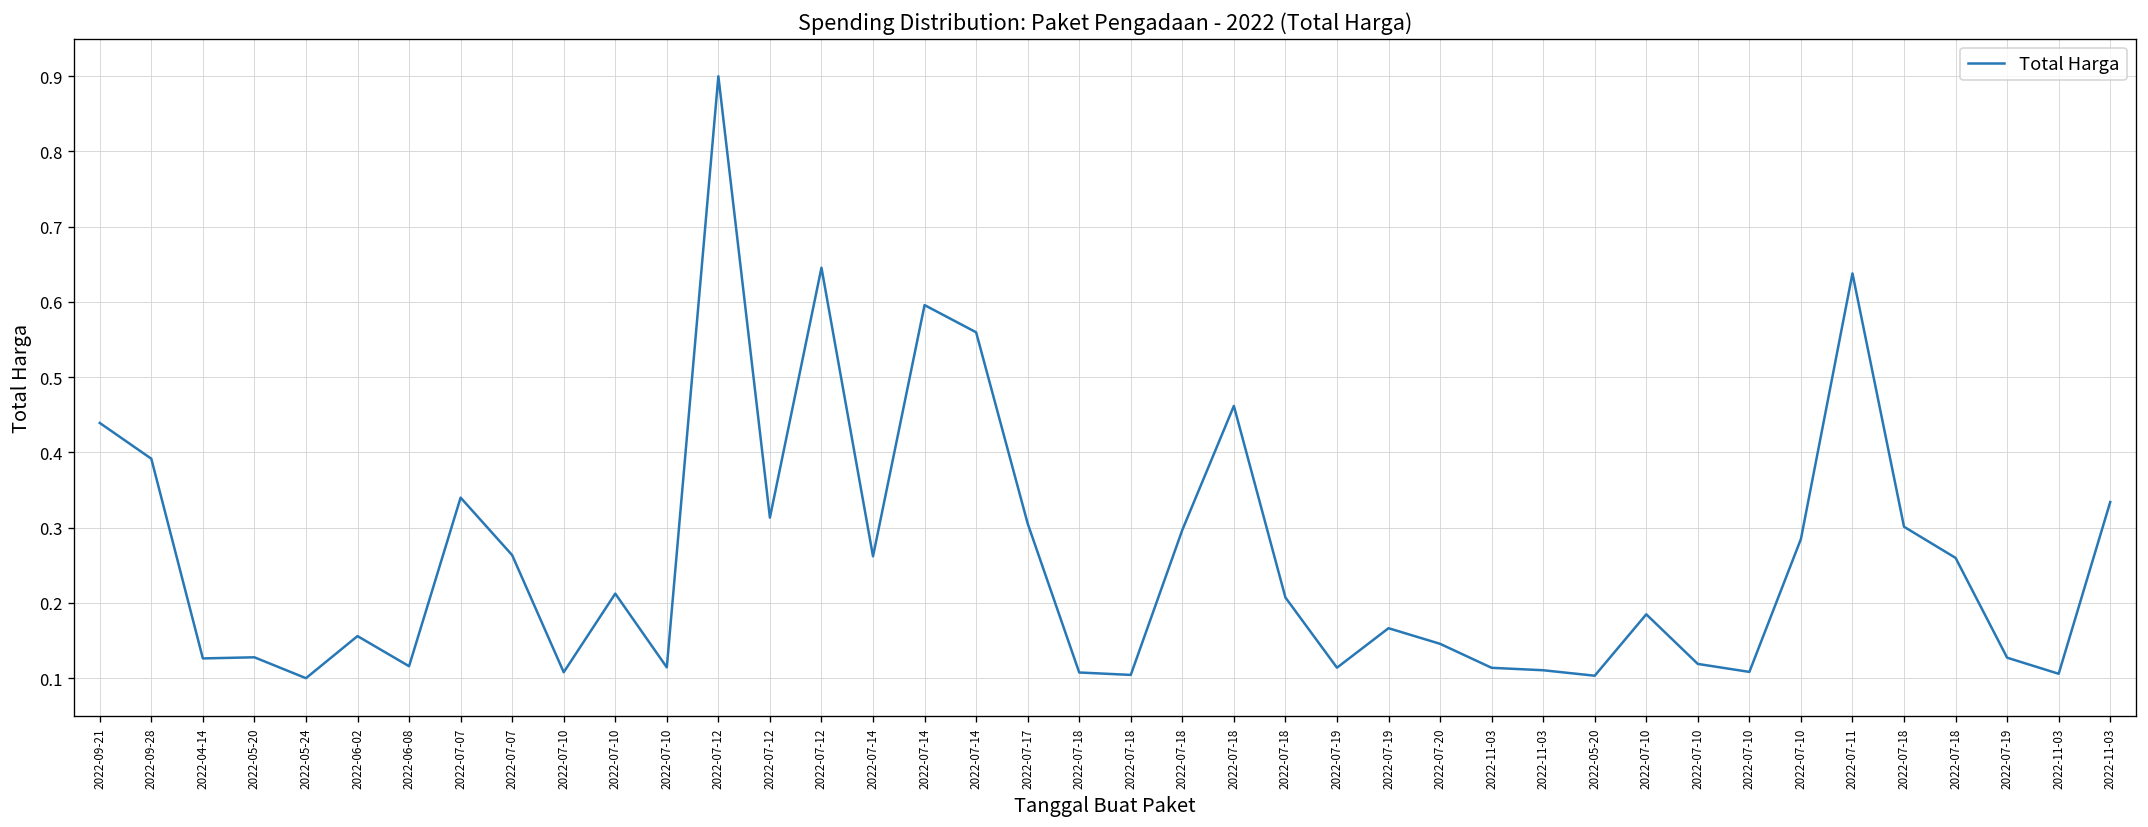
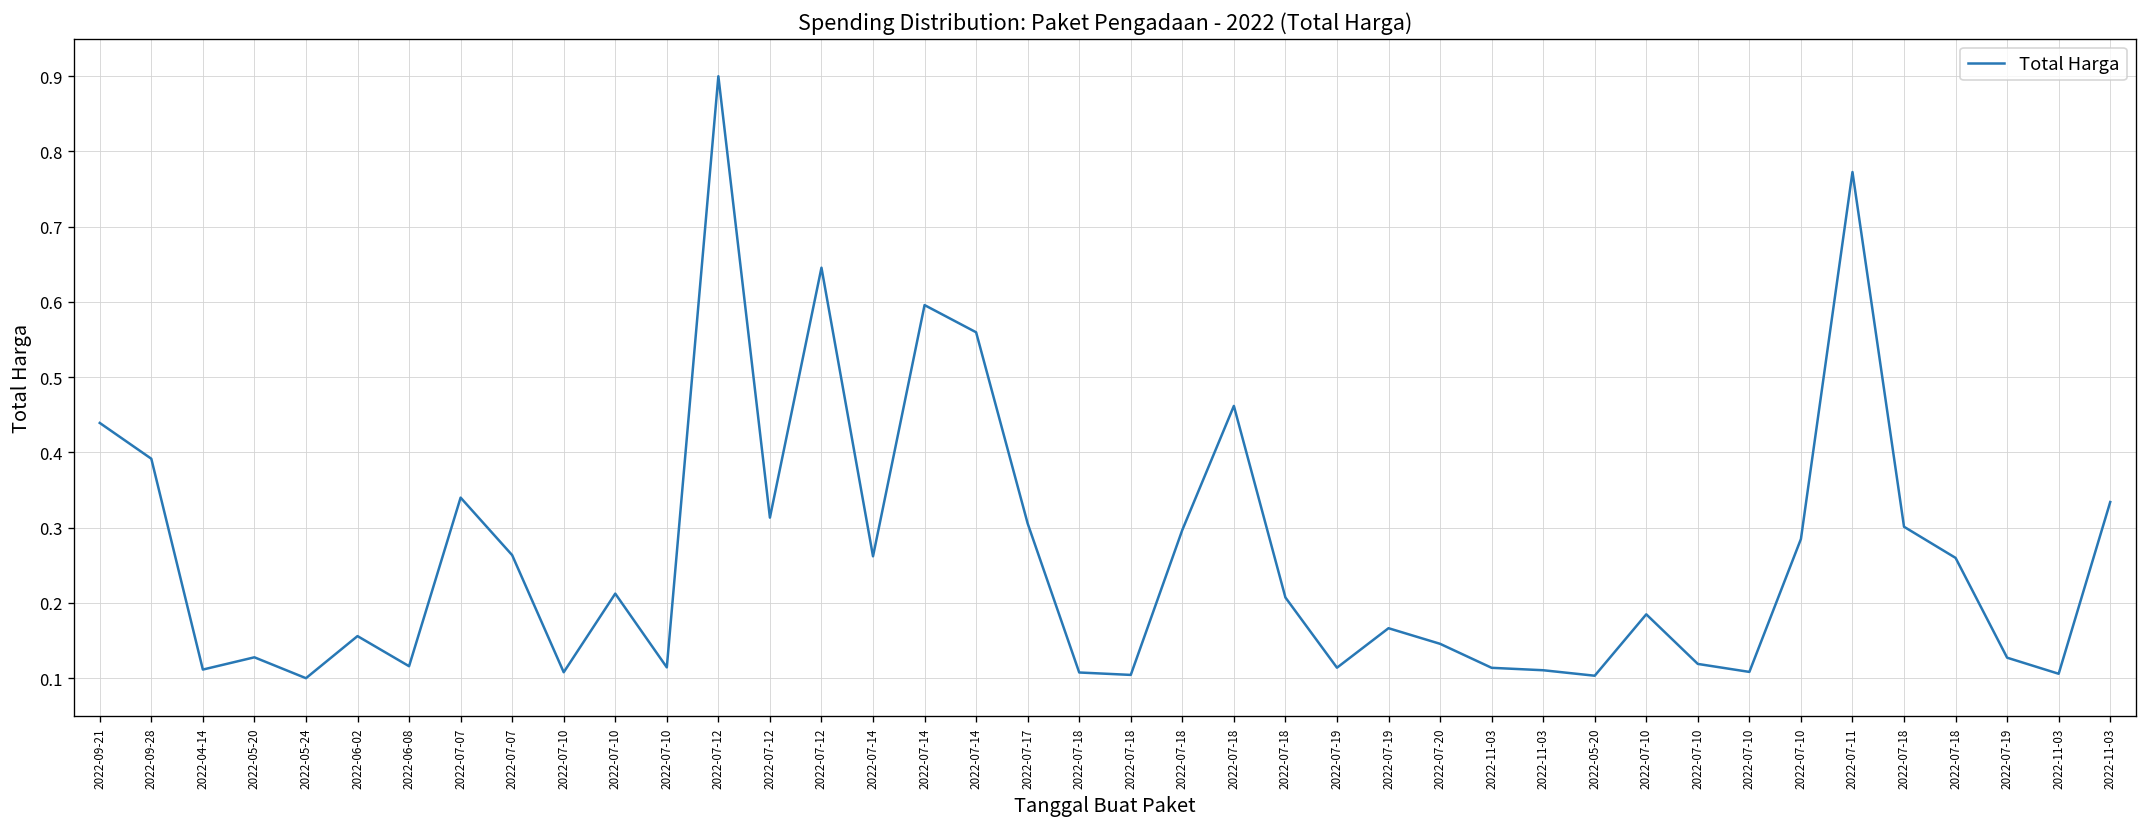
2022-04-14: 0.13 -> 0.11
2022-07-11: 0.64 -> 0.77
